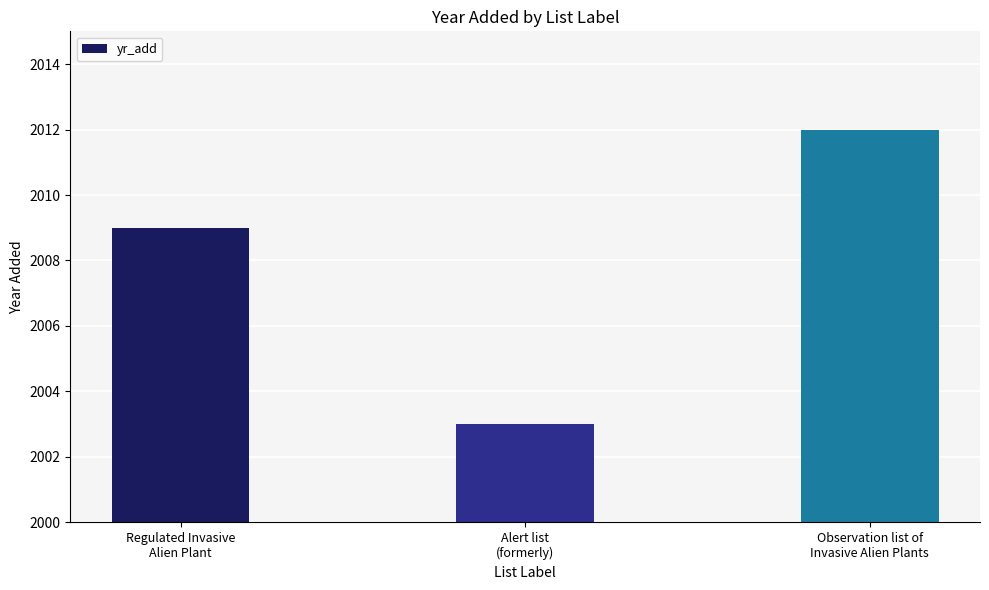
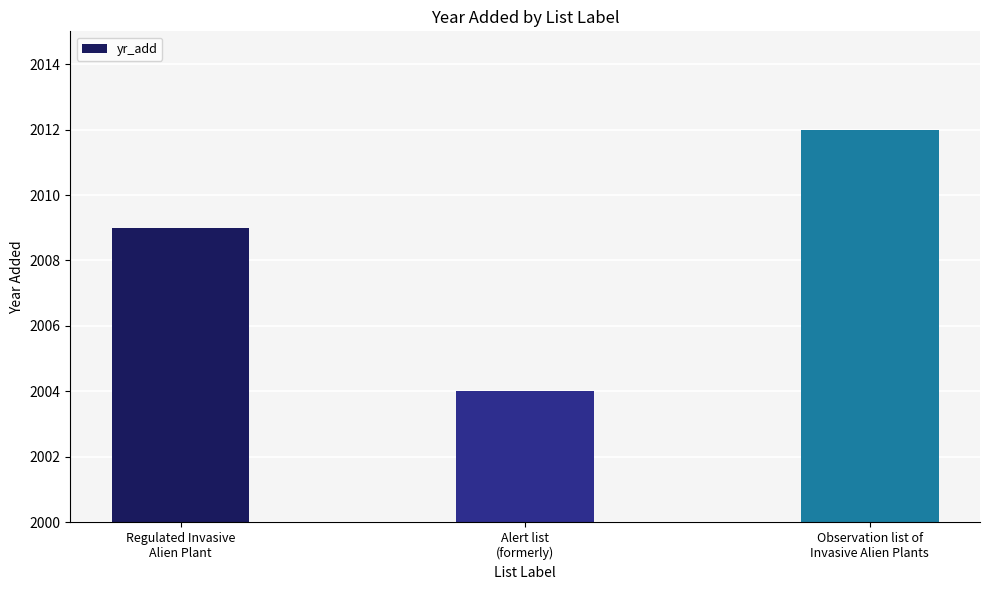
Alert list (formerly): 2003 -> 2004
